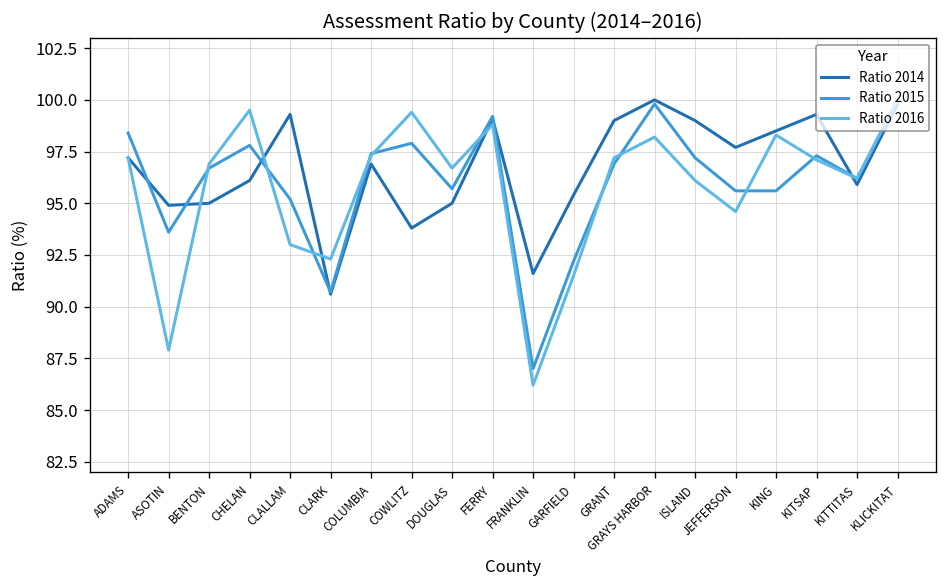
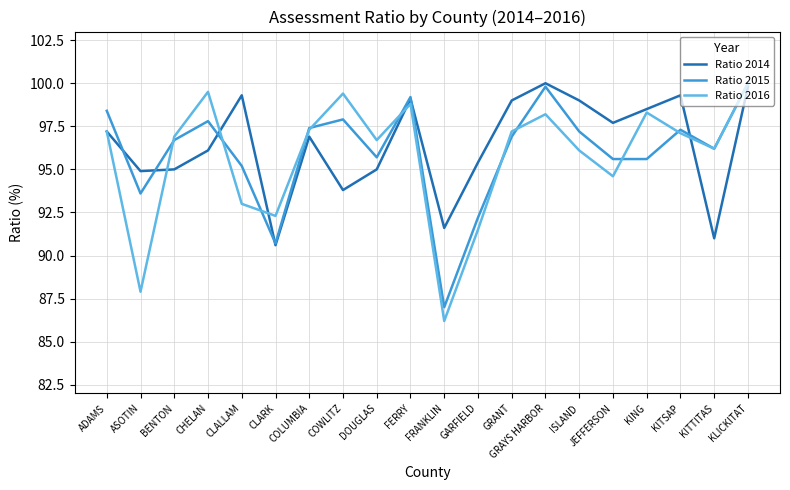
Ratio 2014, KITTITAS: 95.9 -> 91.0
